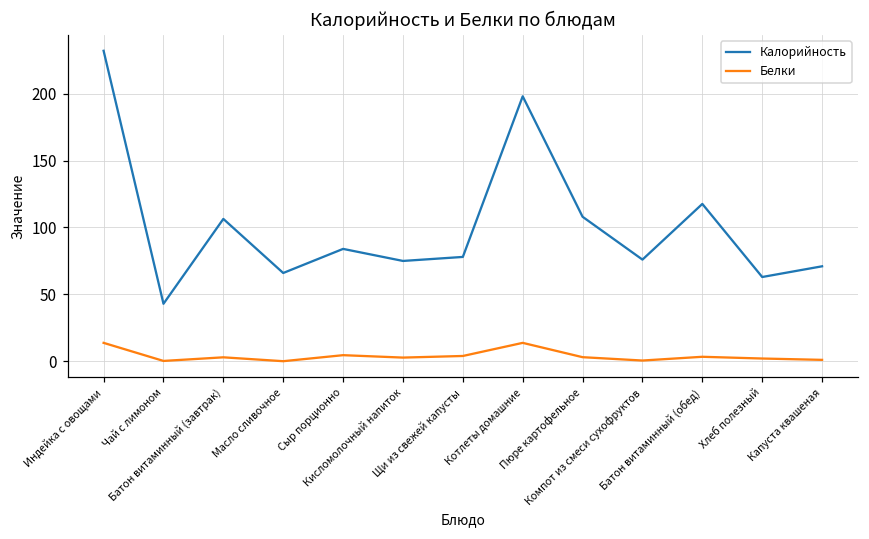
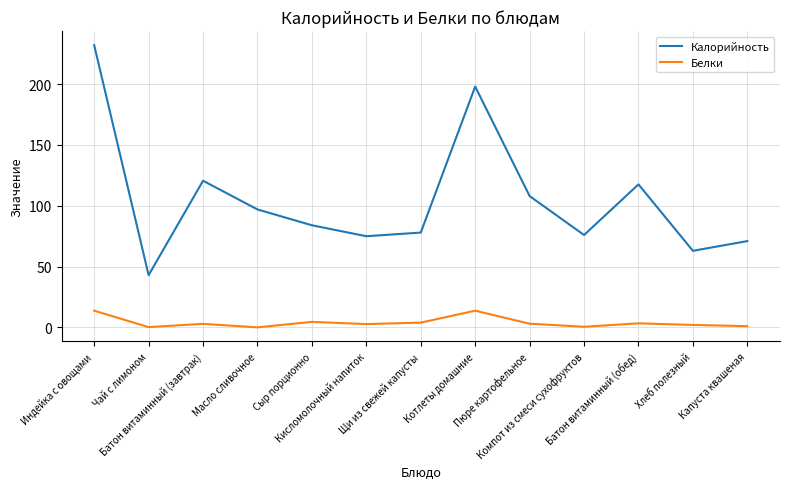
Калорийность, Батон витаминный (завтрак): 106 -> 121
Калорийность, Масло сливочное: 66 -> 97
